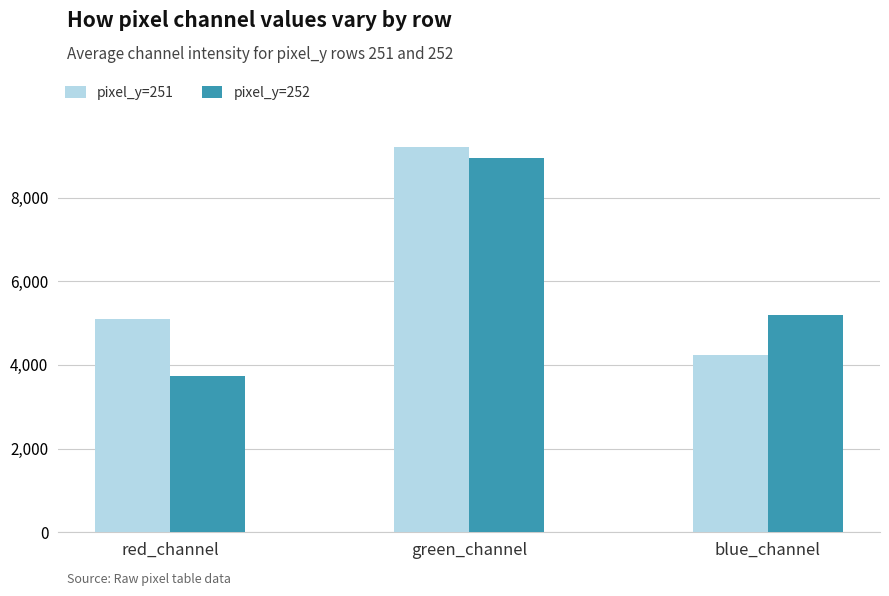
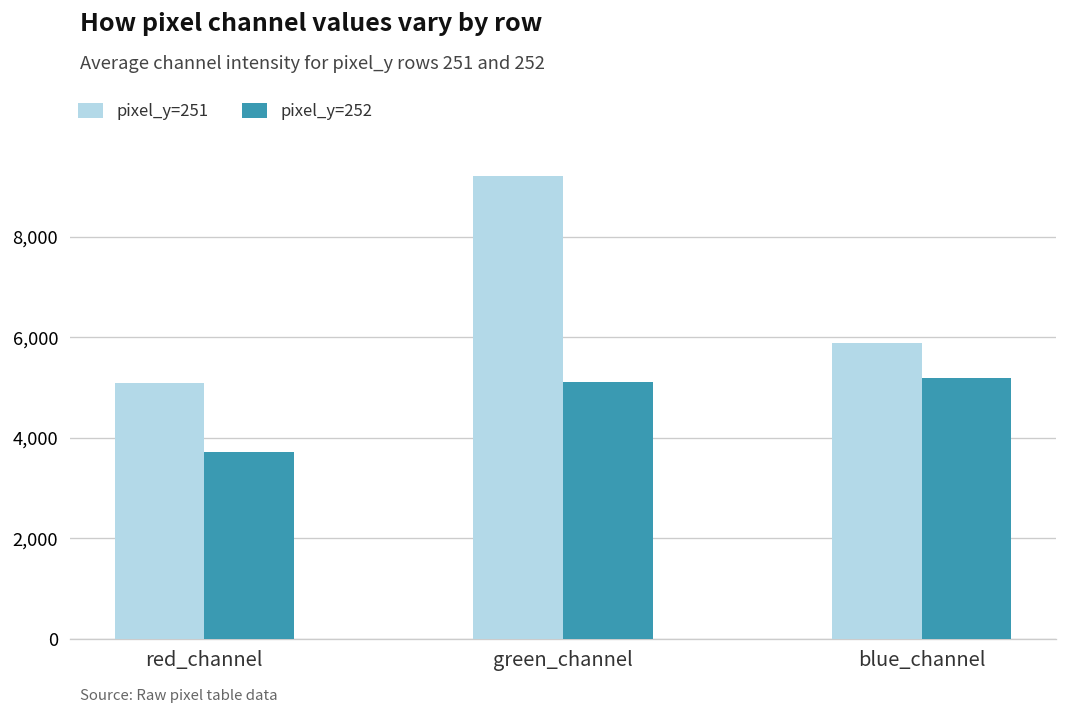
pixel_y=252, green_channel: 9,000 -> 5,100
pixel_y=251, blue_channel: 4,200 -> 5,900
